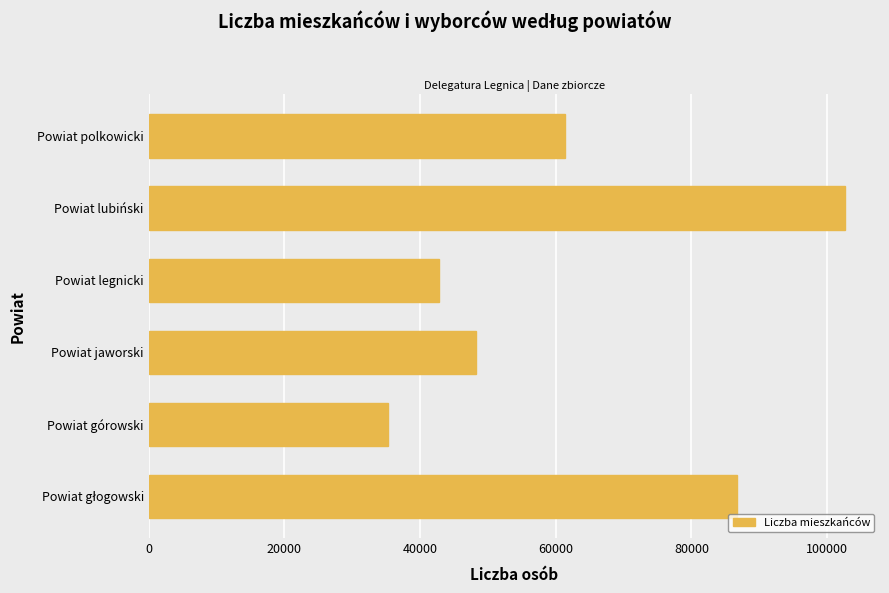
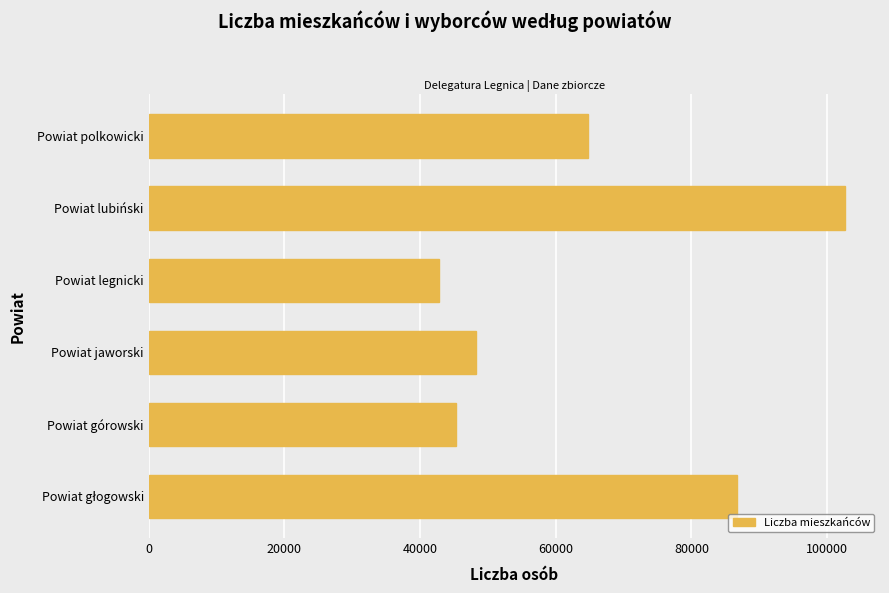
Powiat polkowicki: 61000 -> 65000
Powiat górowski: 35000 -> 45000
